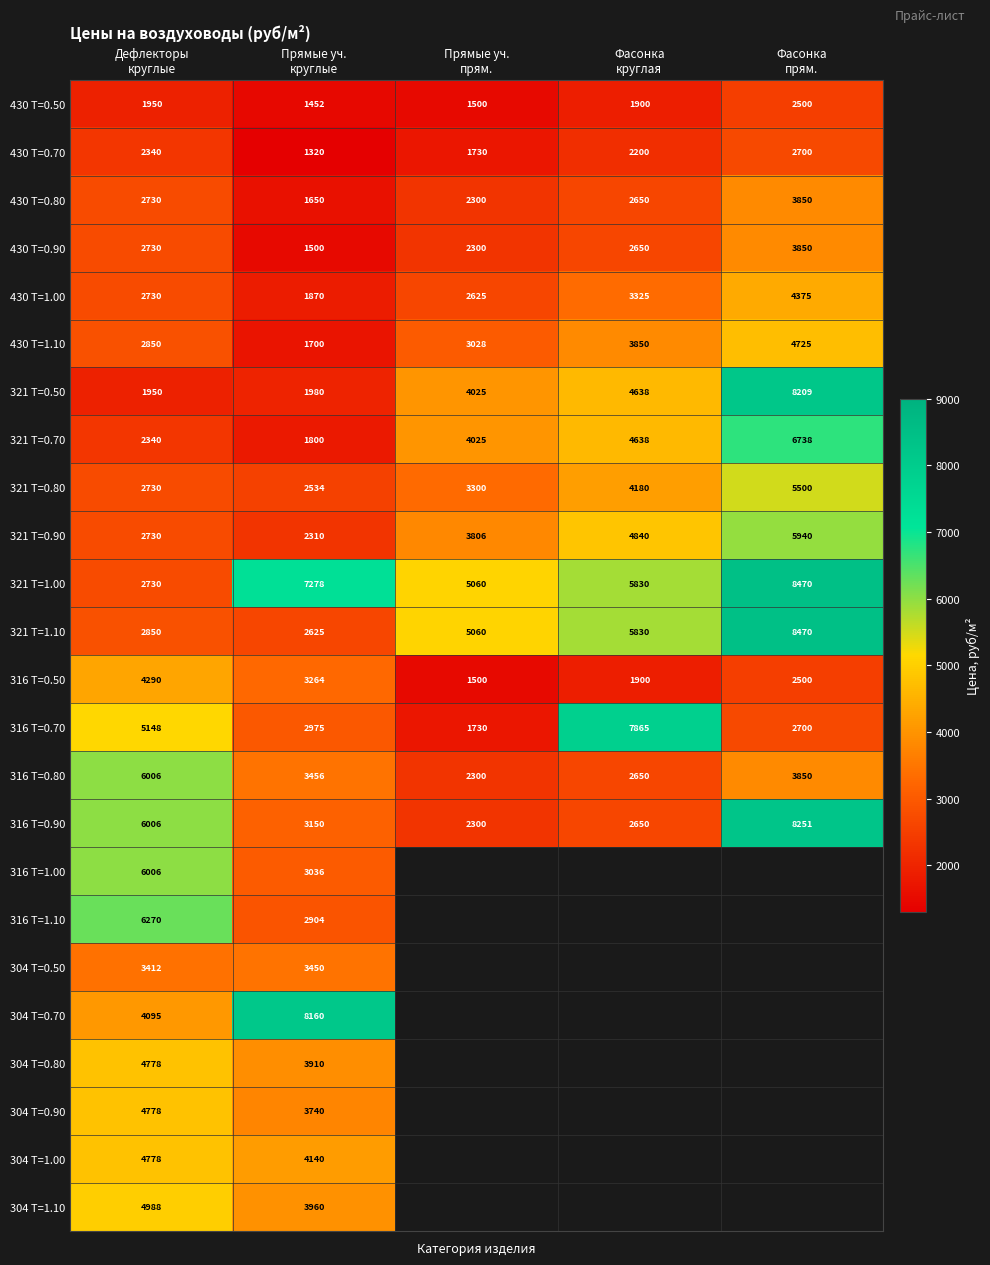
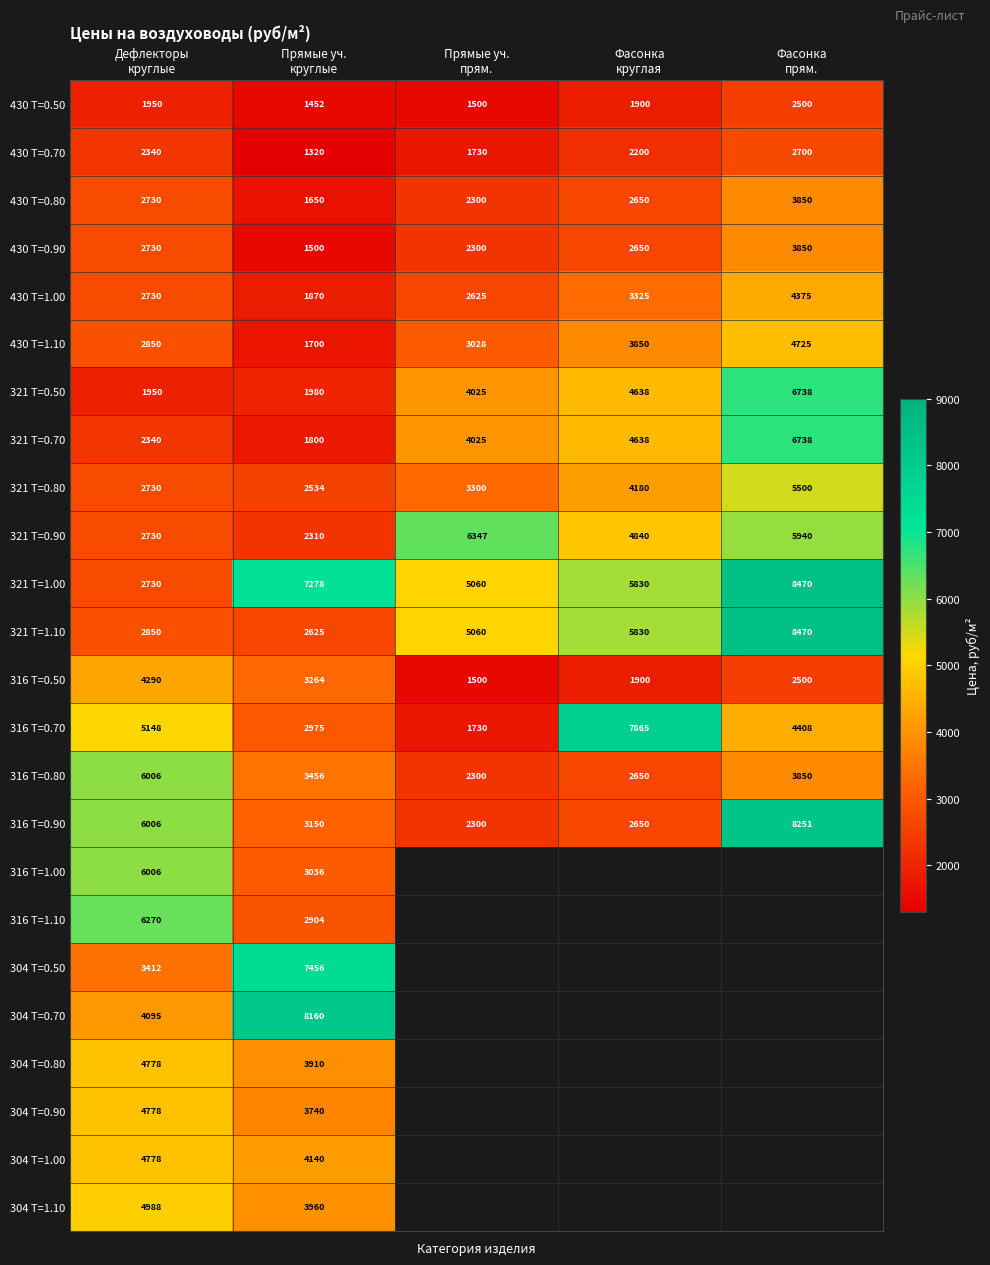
321 T=0.50, Фасонка прям.: 8209 -> 6738
321 T=0.90, Прямые уч. прям.: 3806 -> 6347
316 T=0.70, Фасонка прям.: 2700 -> 4408
304 T=0.50, Прямые уч. круглые: 3450 -> 7456
